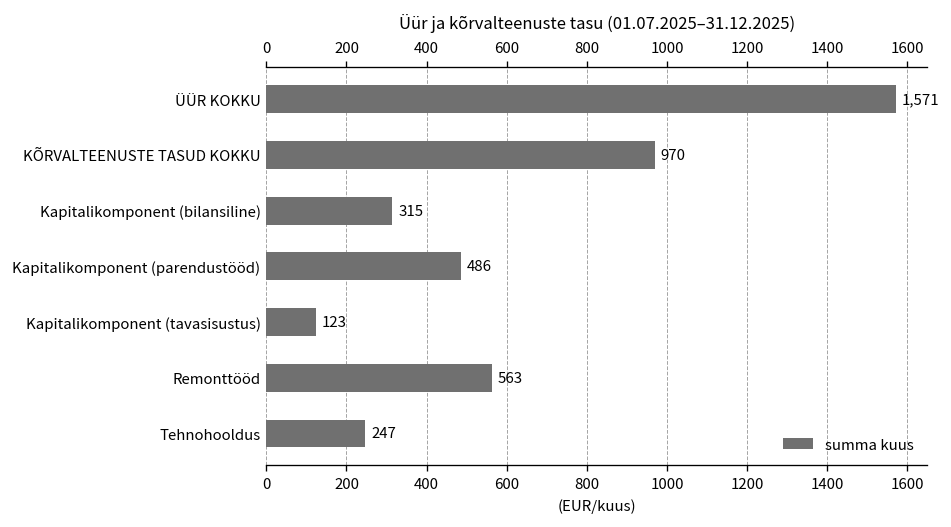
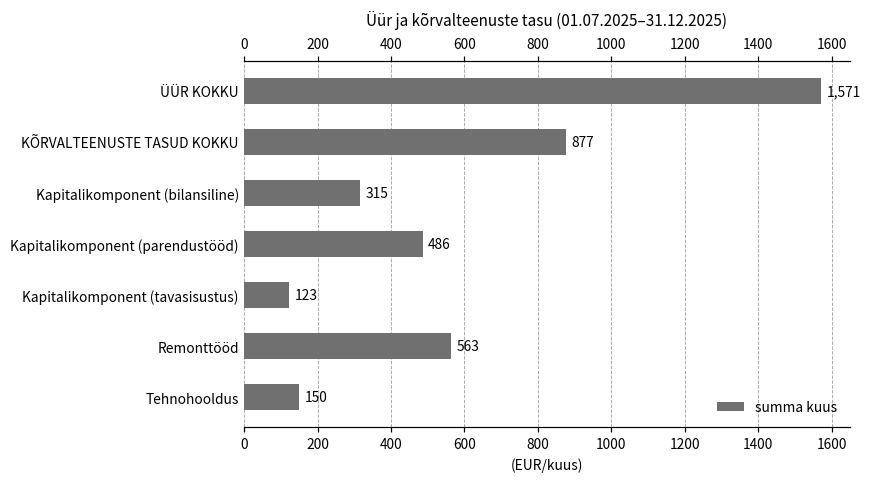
KÕRVALTEENUSTE TASUD KOKKU: 970 -> 877
Tehnohooldus: 247 -> 150
